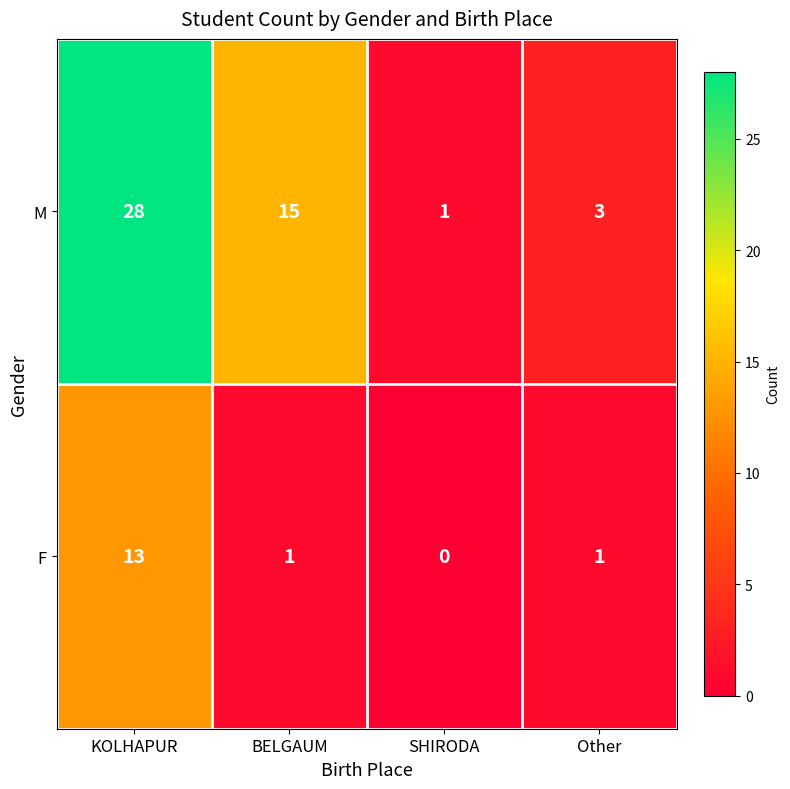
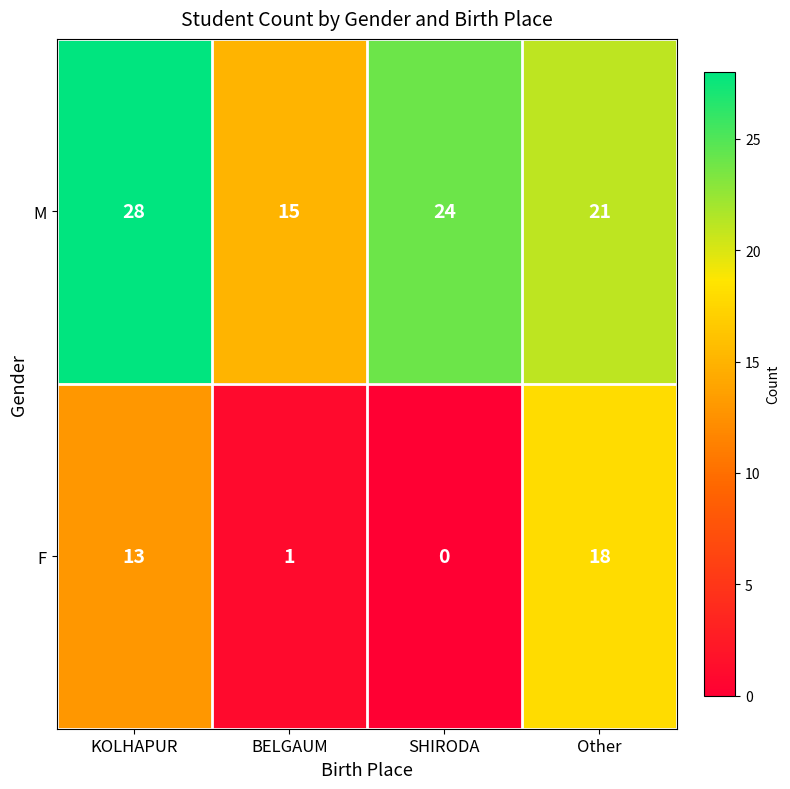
M, SHIRODA: 1 -> 24
M, Other: 3 -> 21
F, Other: 1 -> 18
